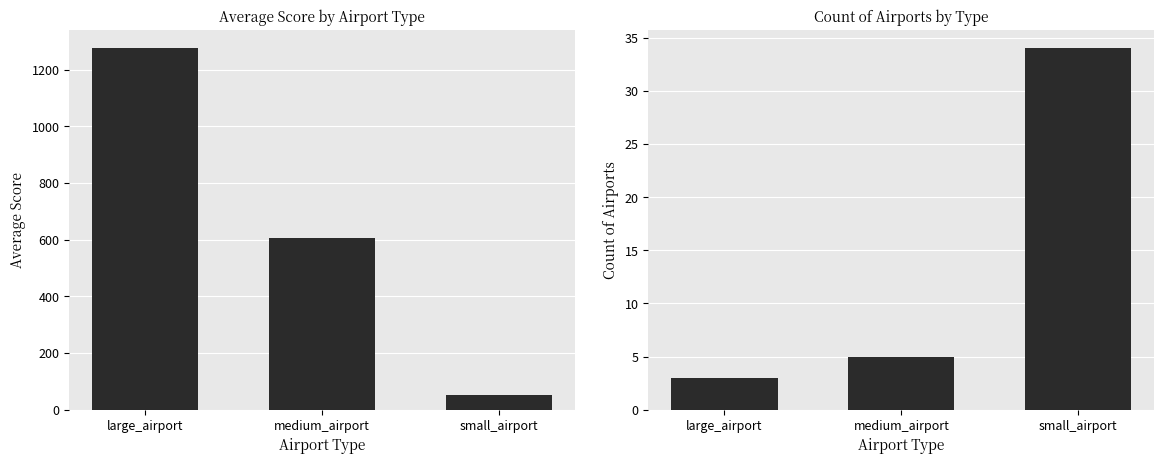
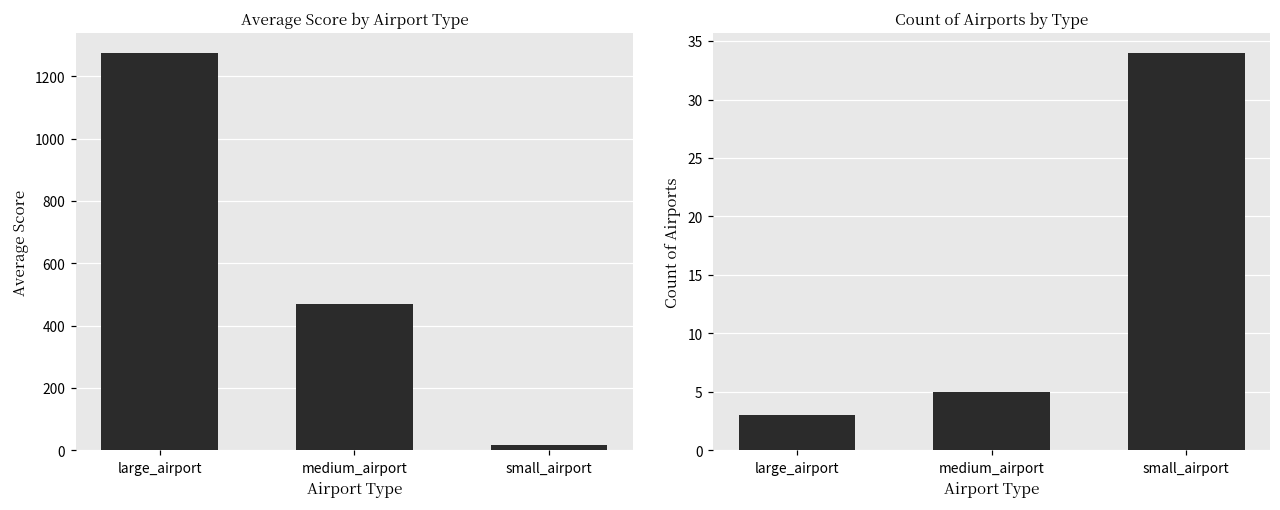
Average Score by Airport Type, medium_airport: 610 -> 470
Average Score by Airport Type, small_airport: 50 -> 20
